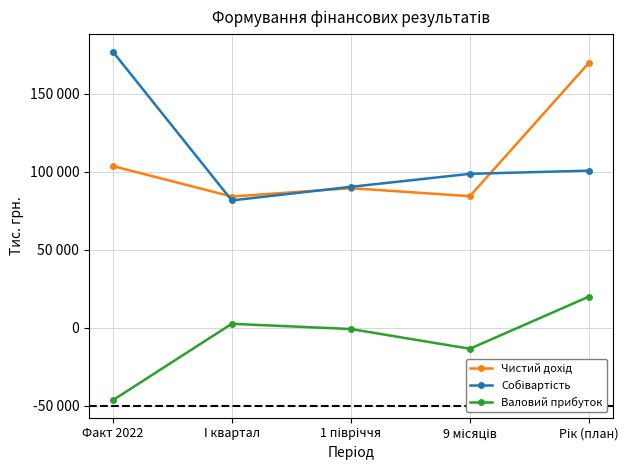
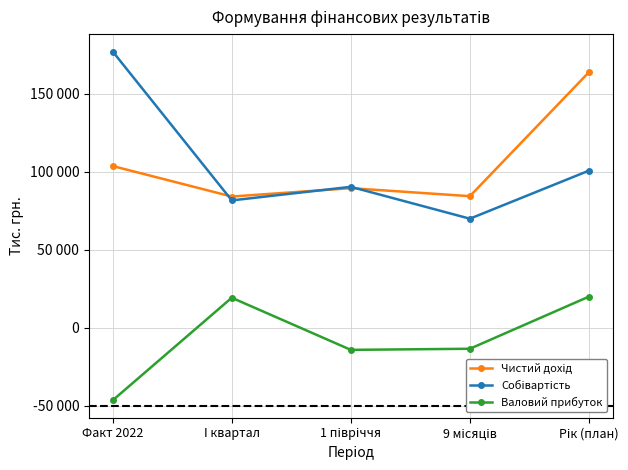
Валовий прибуток, І квартал: 2000 -> 19000
Валовий прибуток, 1 півріччя: -1000 -> -14000
Собівартість, 9 місяців: 99000 -> 70000
Чистий дохід, Рік (план): 170000 -> 164000
